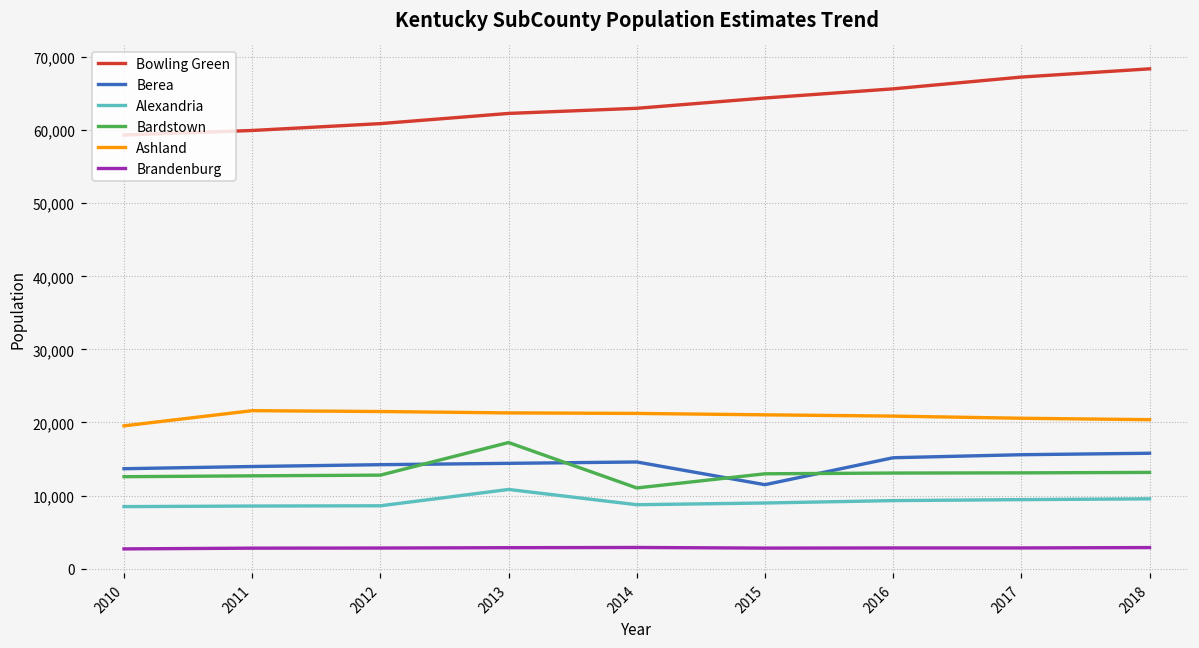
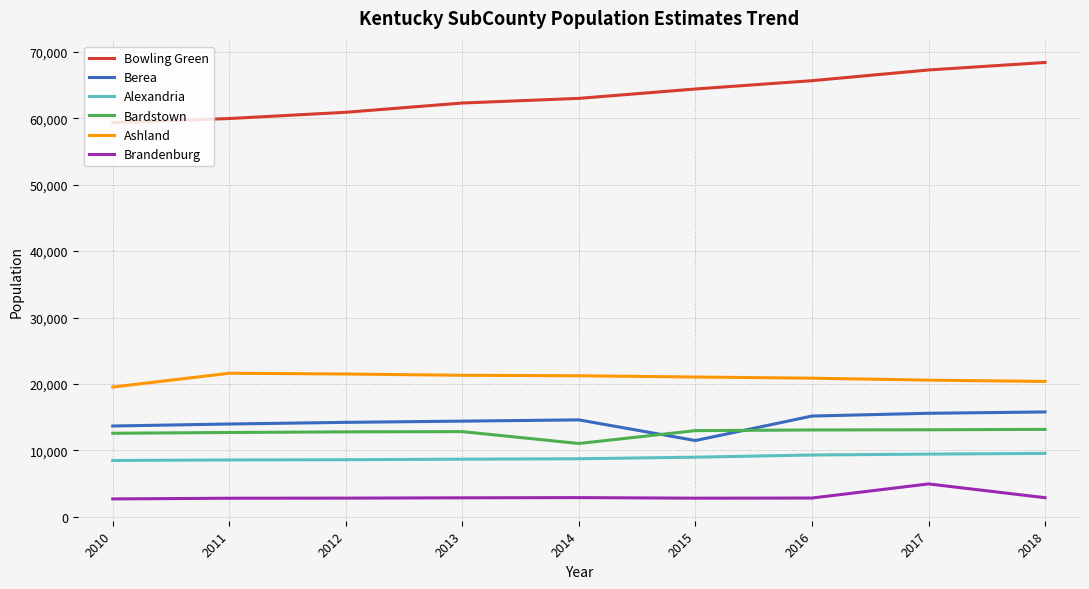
Alexandria, 2013: 11,000 -> 9,000
Bardstown, 2013: 17,000 -> 13,000
Brandenburg, 2017: 3,000 -> 5,000
